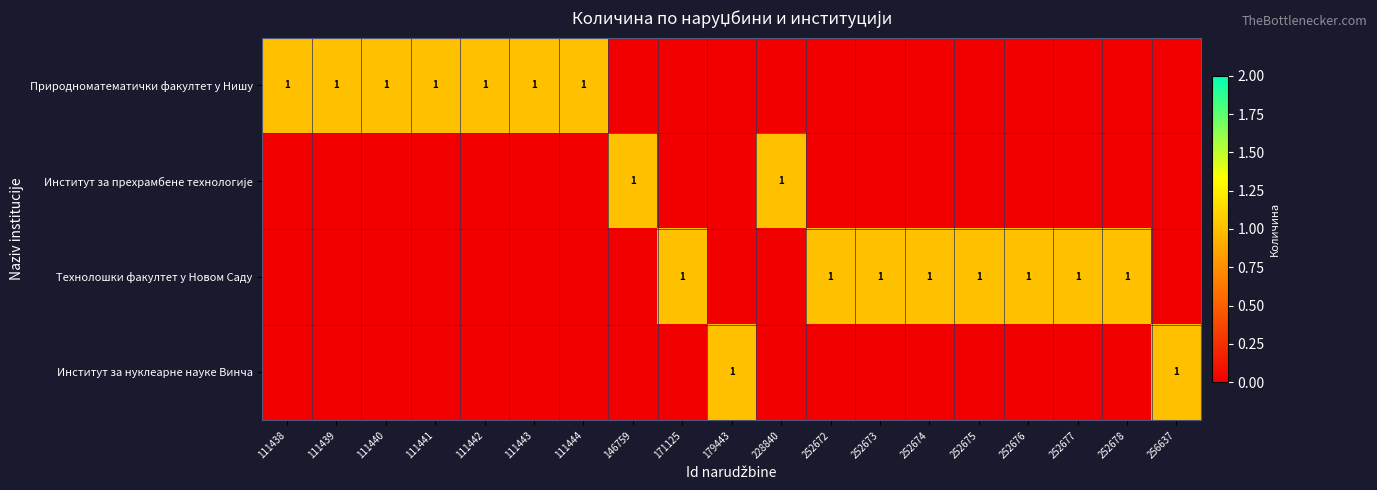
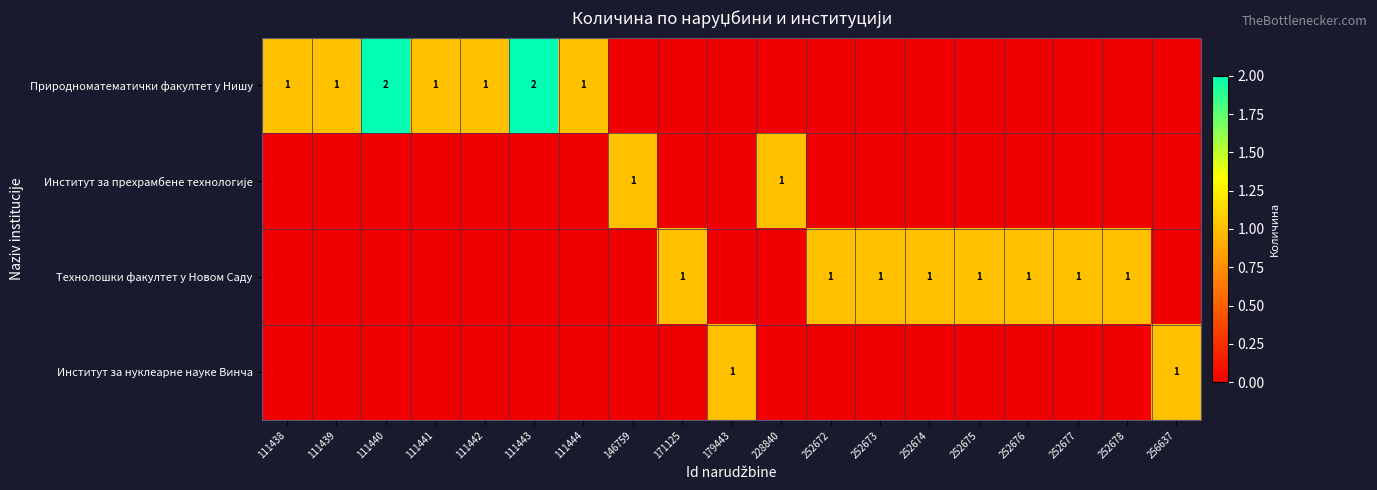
Природноматематички факултет у Нишу, 111440: 1 -> 2
Природноматематички факултет у Нишу, 111443: 1 -> 2
